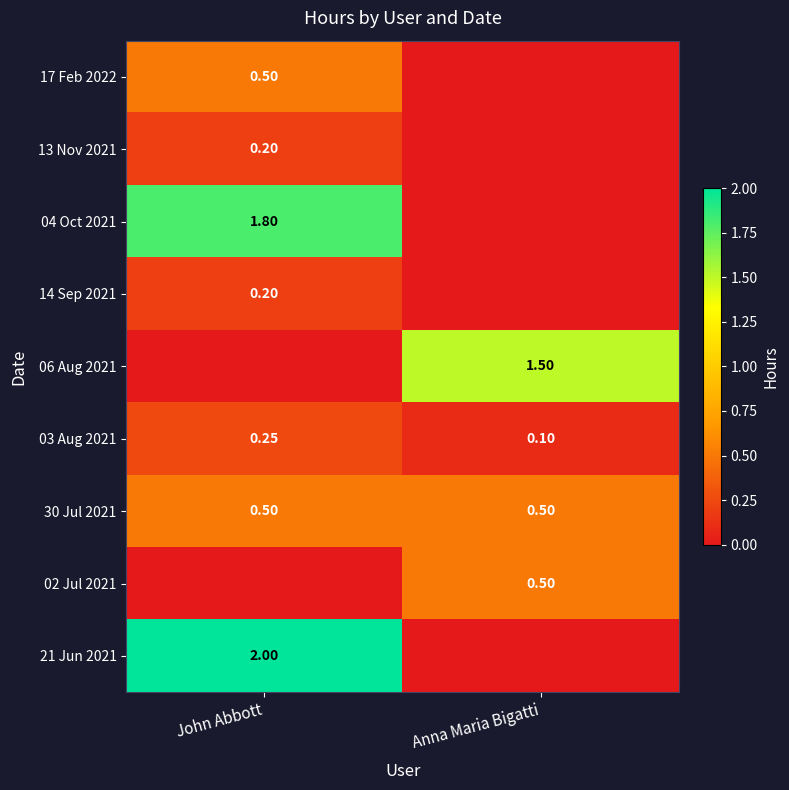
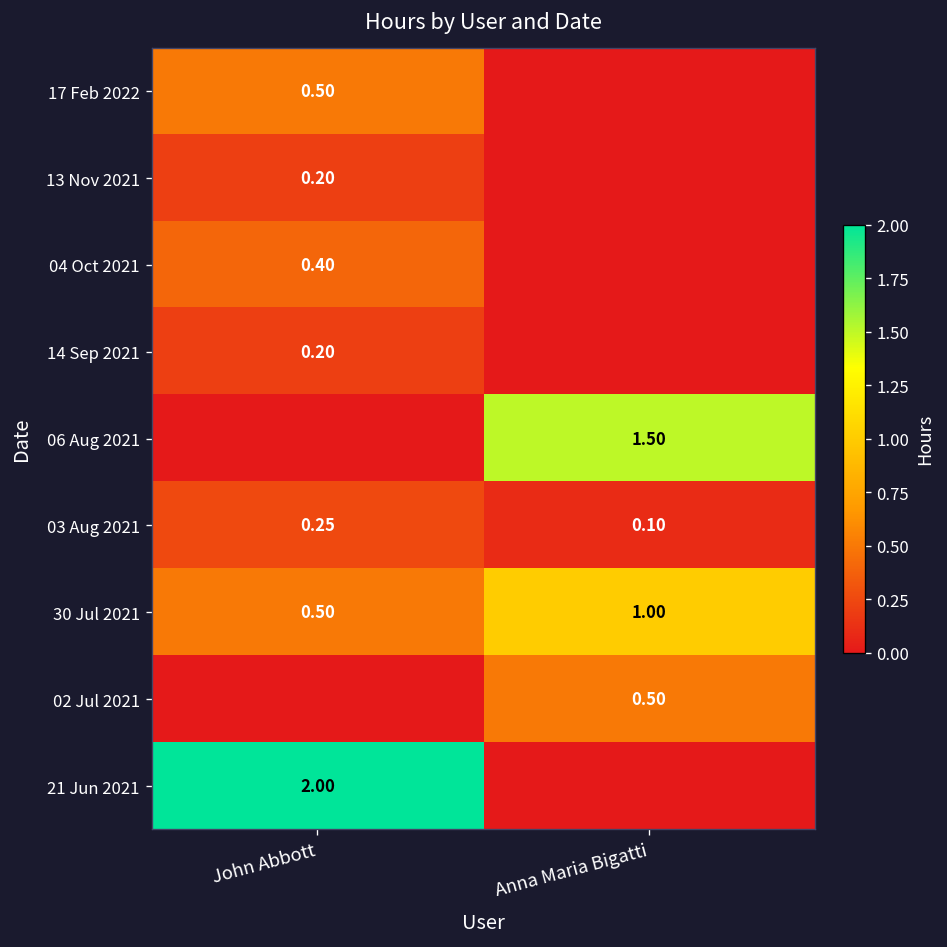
04 Oct 2021, John Abbott: 1.80 -> 0.40
30 Jul 2021, Anna Maria Bigatti: 0.50 -> 1.00
